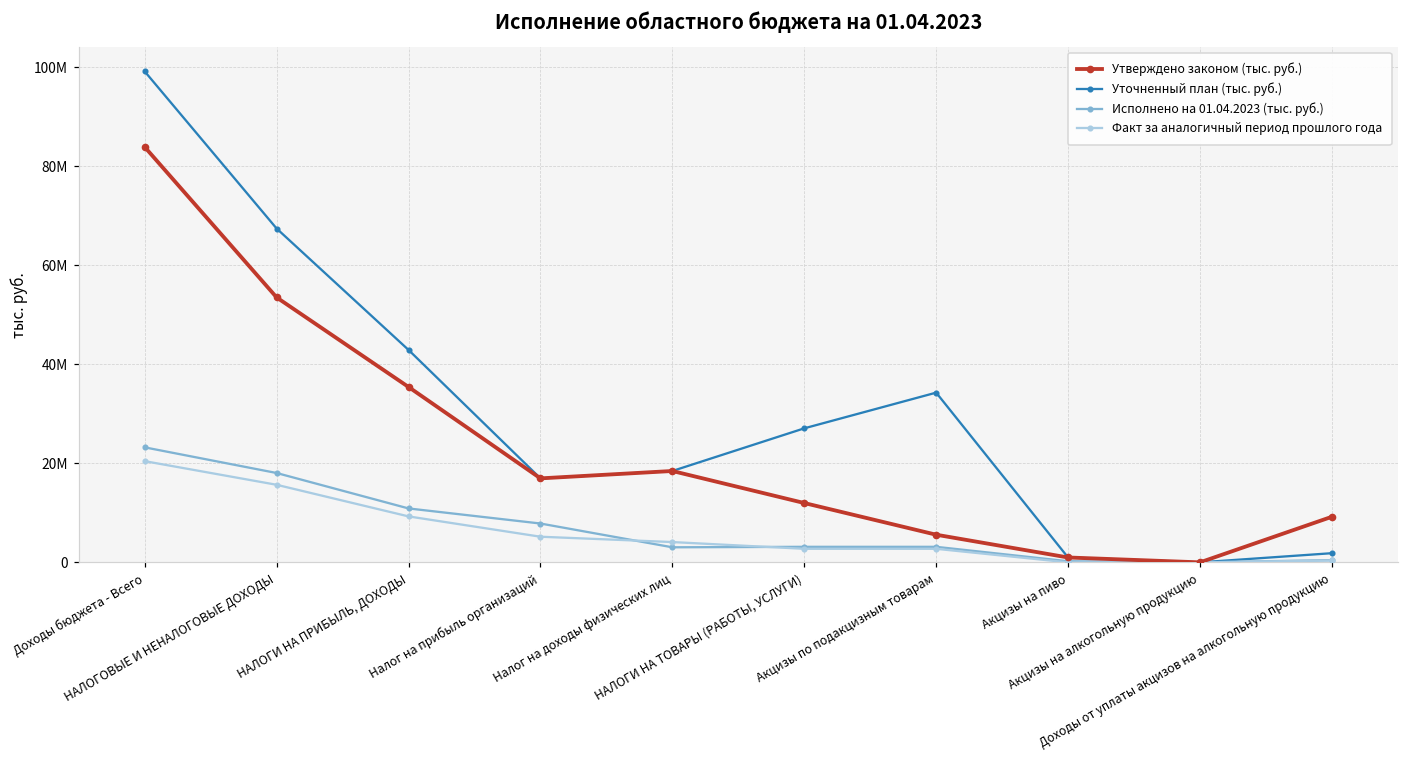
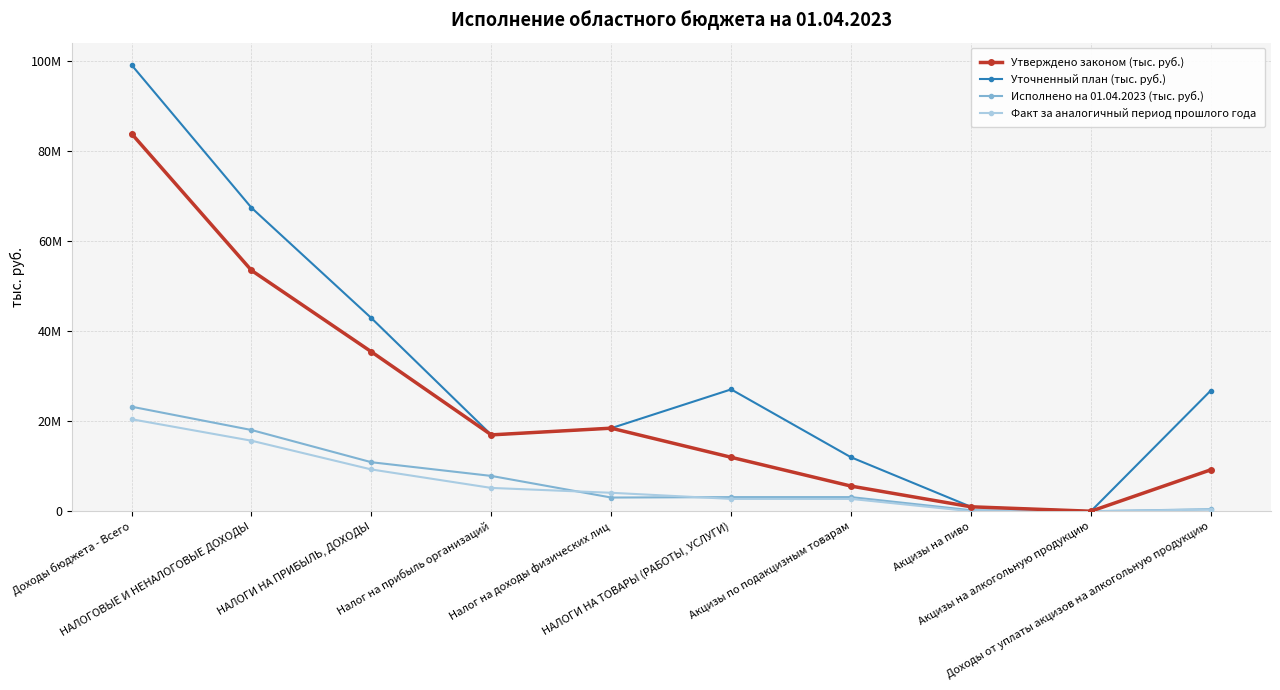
Уточненный план (тыс. руб.), Акцизы по подакцизным товарам: 34000000 -> 12000000
Уточненный план (тыс. руб.), Доходы от уплаты акцизов на алкогольную продукцию: 2000000 -> 27000000
